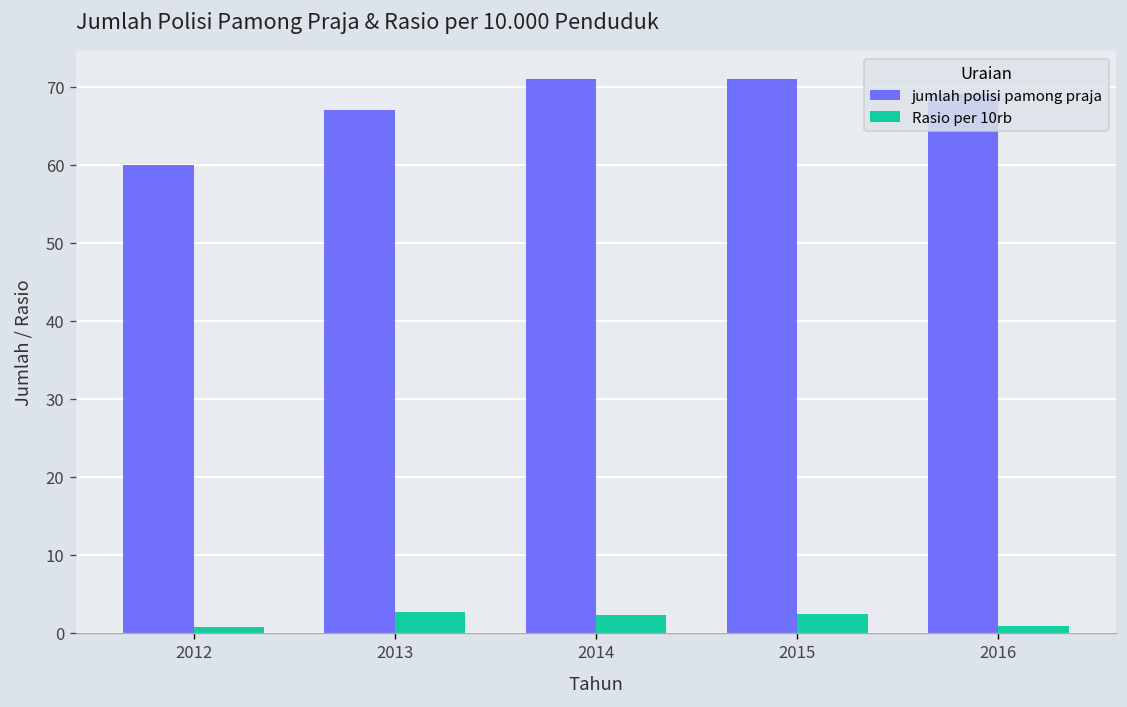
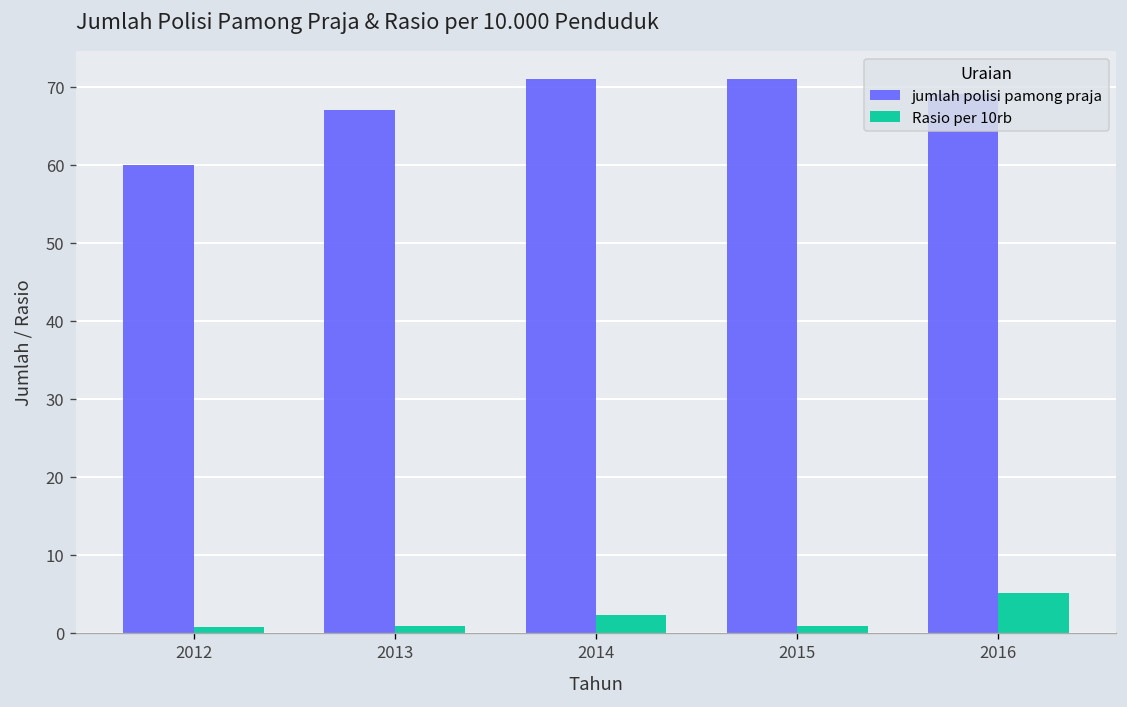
Rasio per 10rb, 2013: 3 -> 1
Rasio per 10rb, 2015: 2 -> 1
Rasio per 10rb, 2016: 1 -> 5
